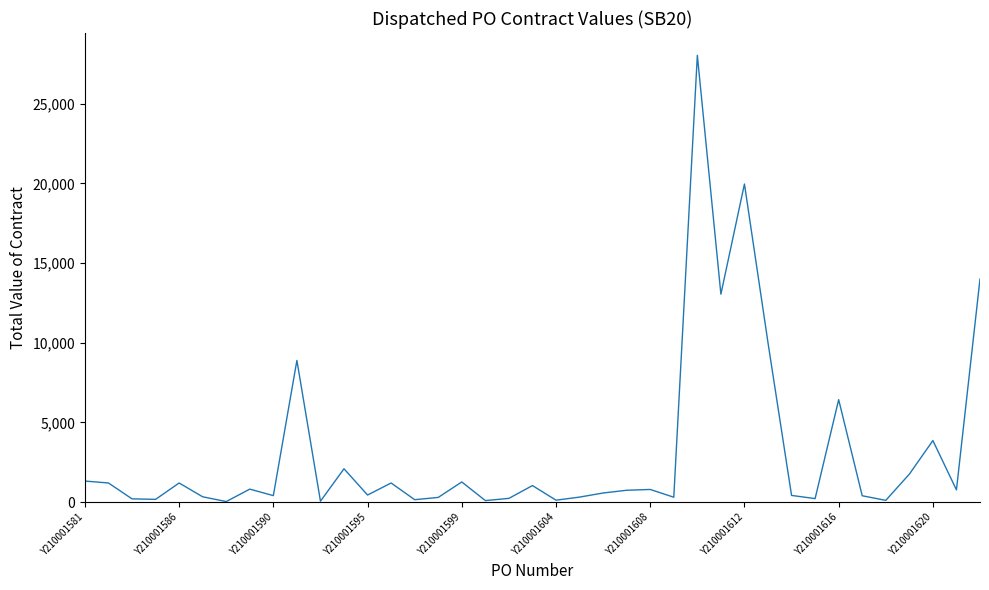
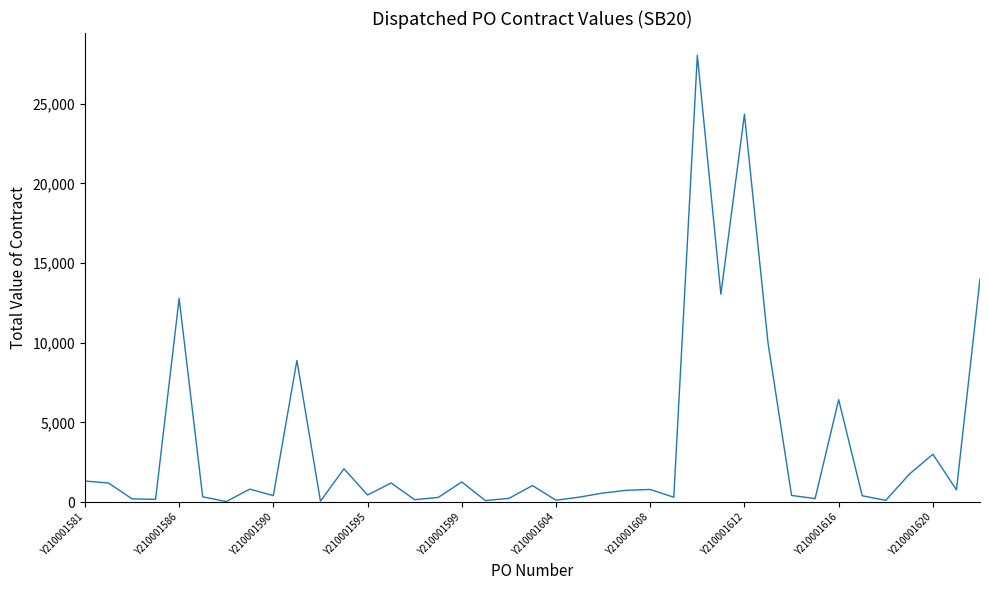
Y210001586: 1,200 -> 12,800
Y210001612: 20,000 -> 24,300
Y210001620: 3,900 -> 3,000
